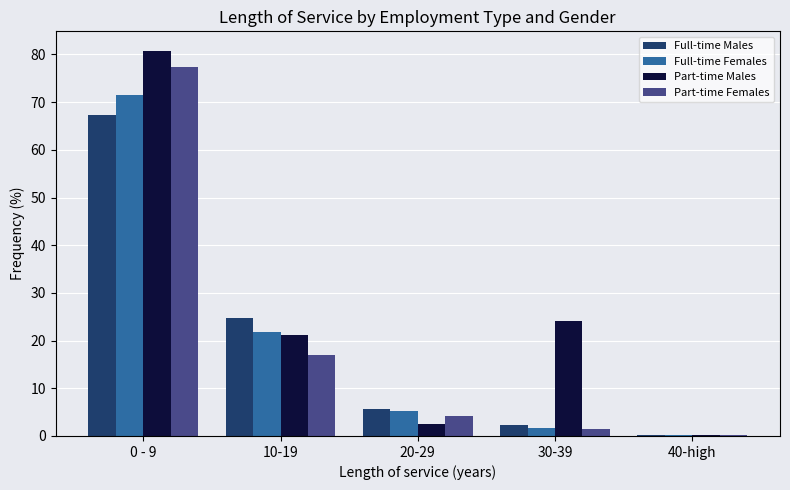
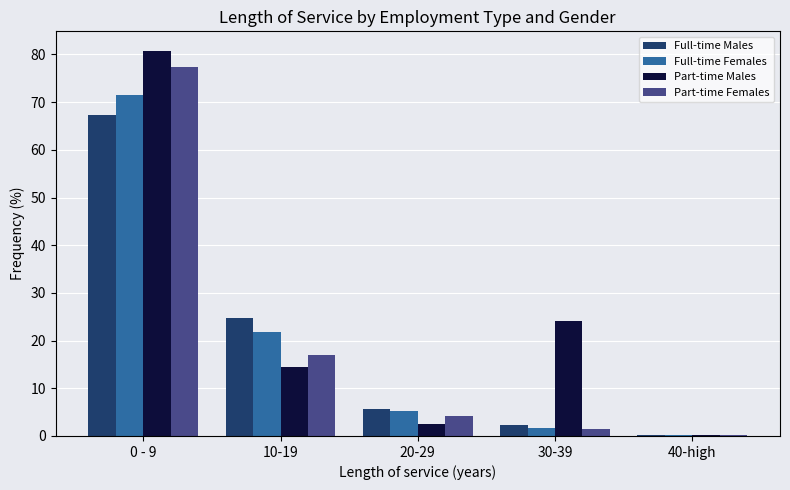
Part-time Males, 10-19: 21 -> 14
